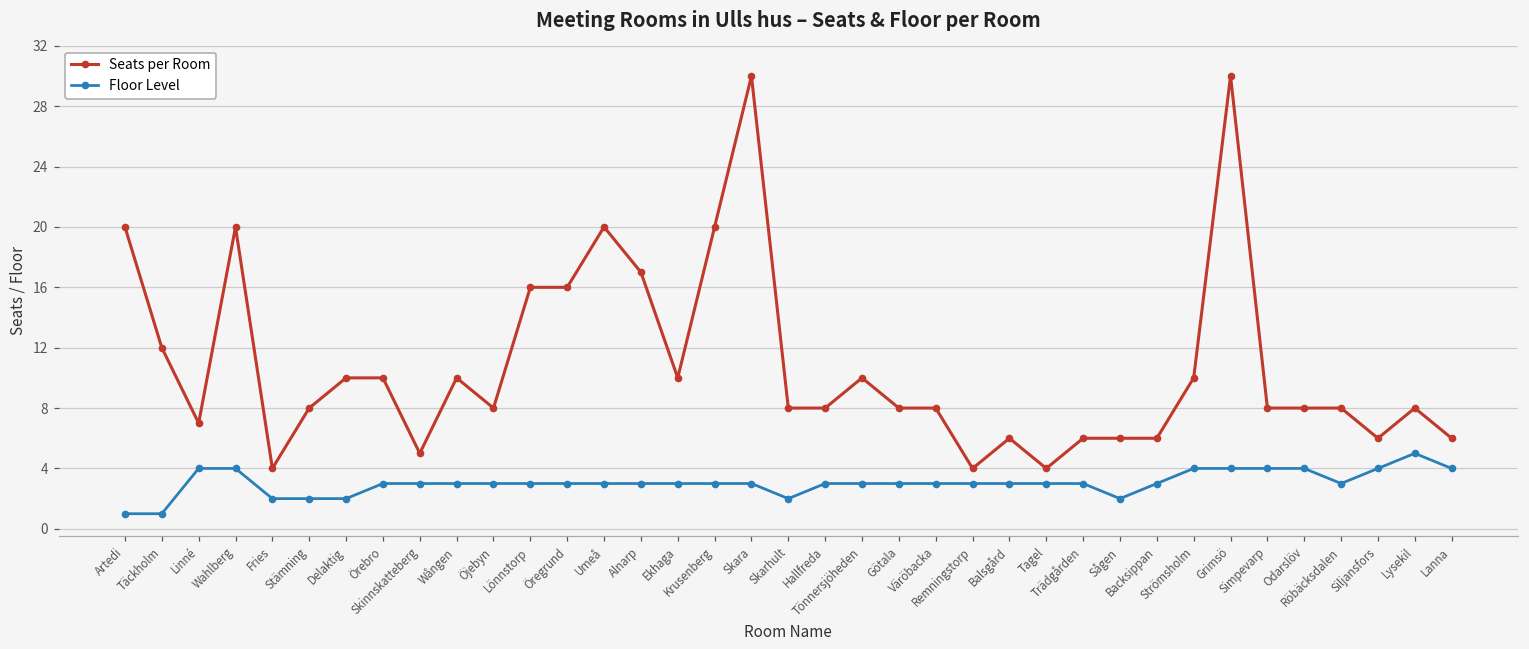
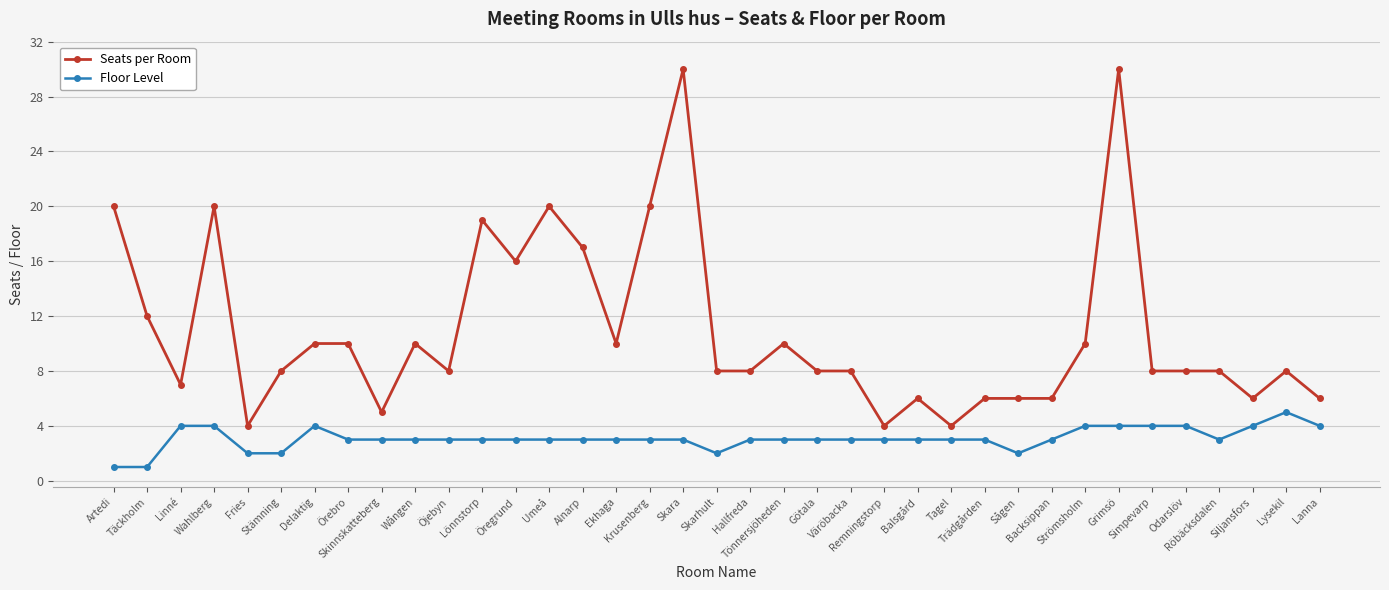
Floor Level, Delaktig: 2 -> 4
Seats per Room, Lönnstorp: 16 -> 19
